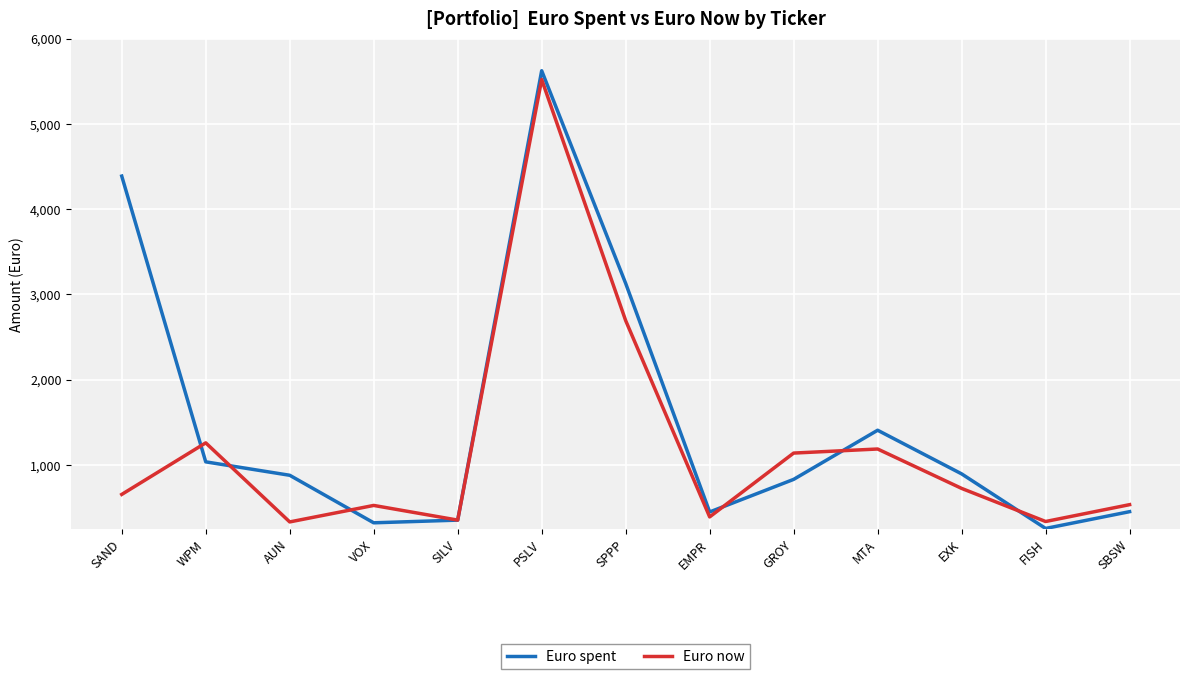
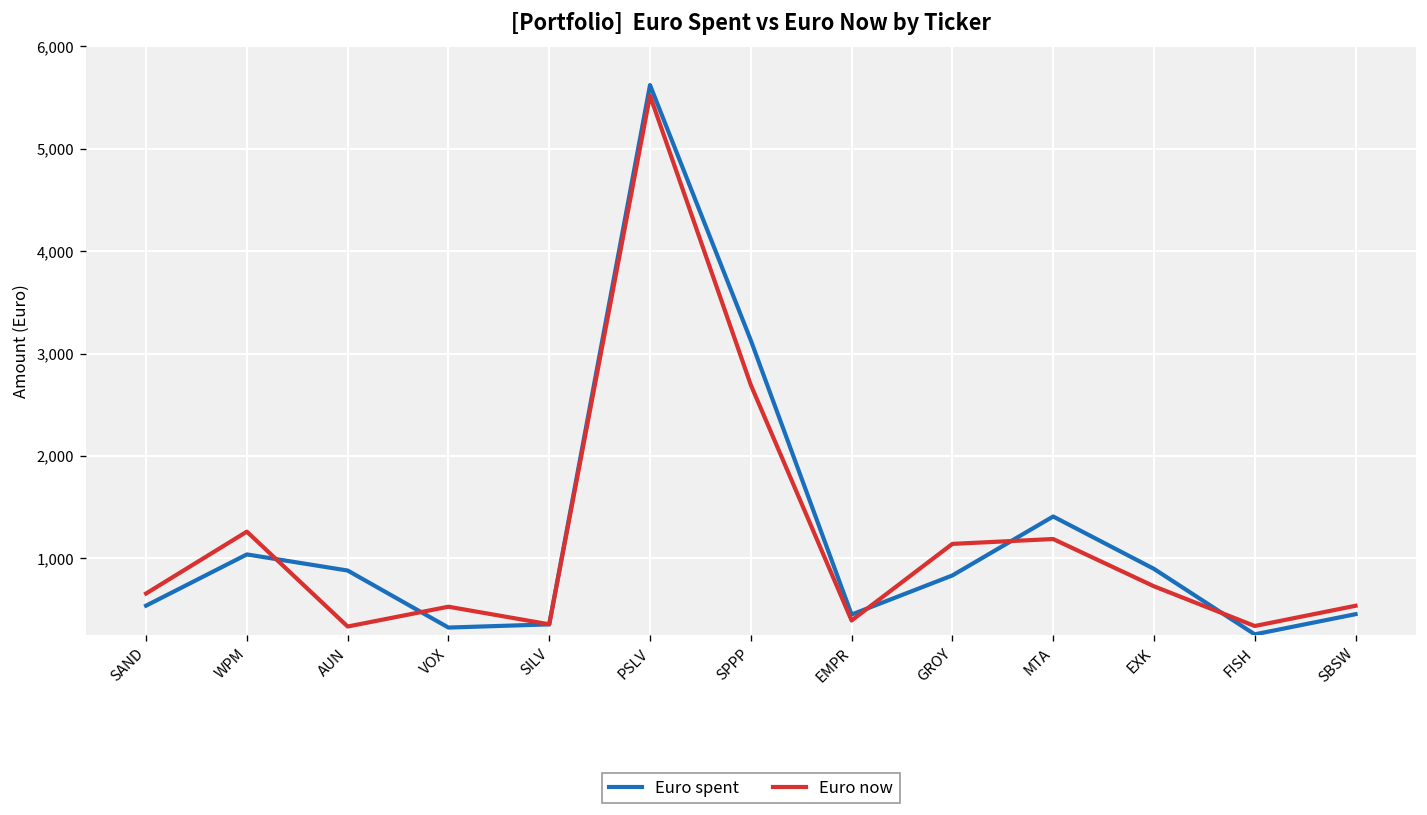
Euro spent, SAND: 4,400 -> 500
